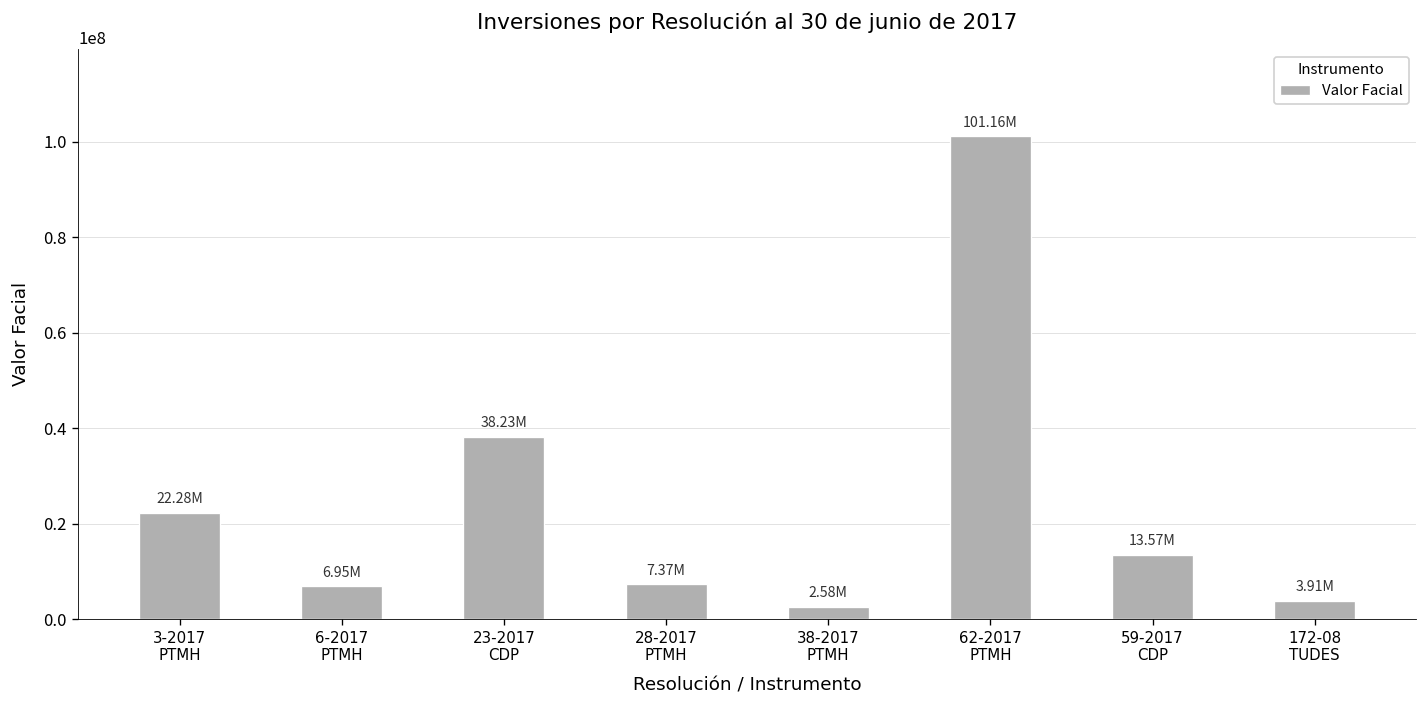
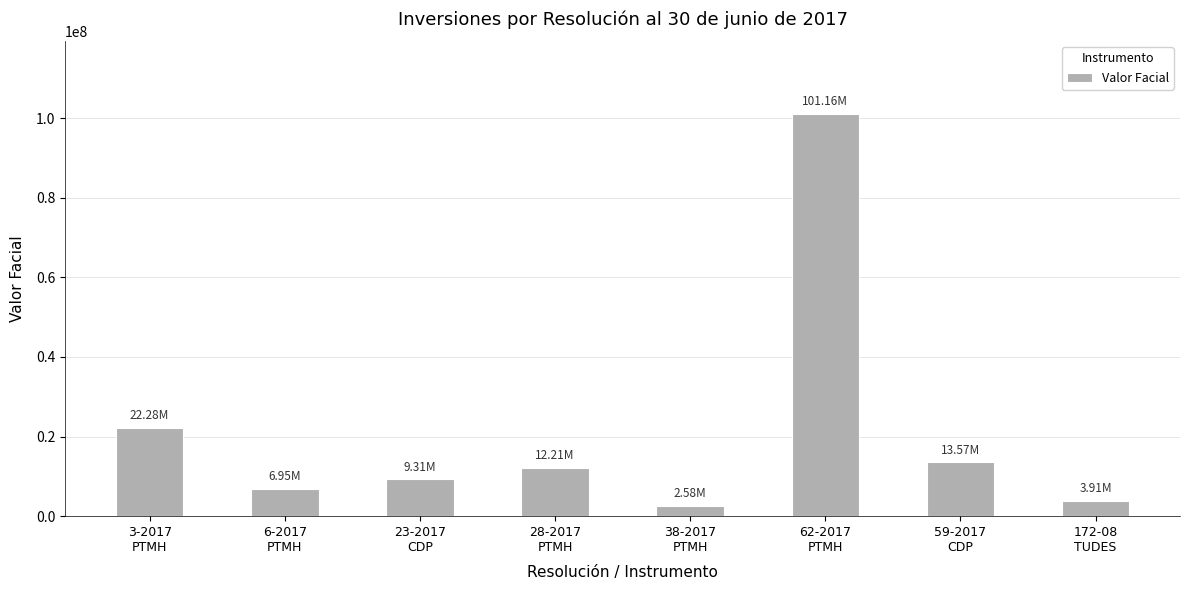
23-2017 CDP: 38.23M -> 9.31M
28-2017 PTMH: 7.37M -> 12.21M
